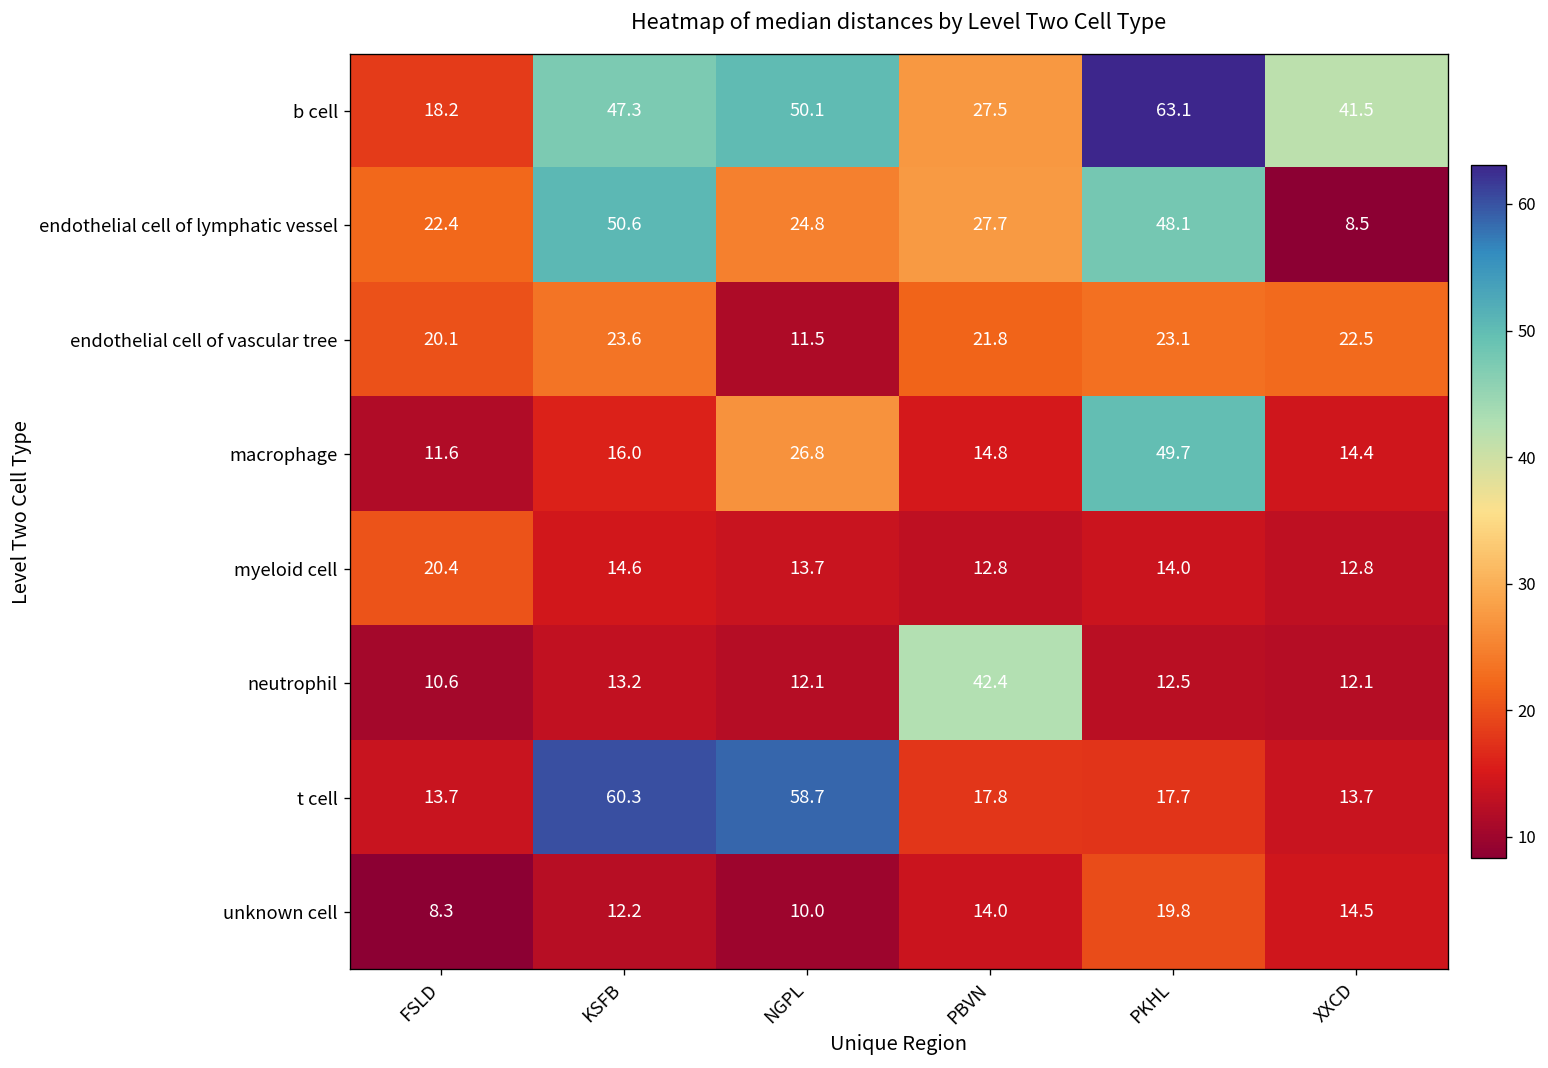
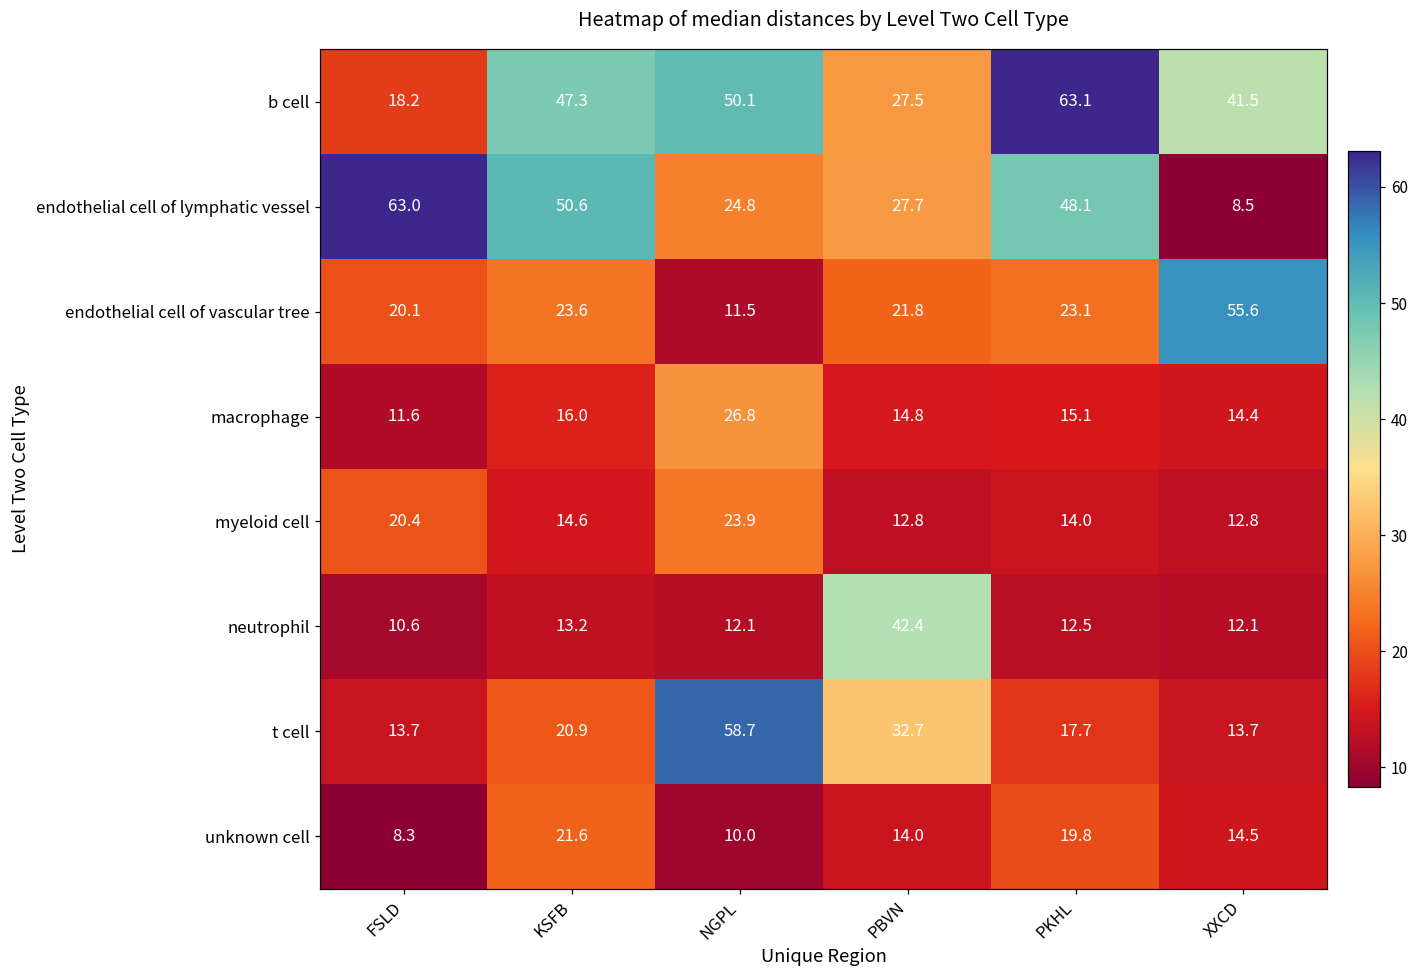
endothelial cell of lymphatic vessel, FSLD: 22.4 -> 63.0
endothelial cell of vascular tree, XXCD: 22.5 -> 55.6
macrophage, PKHL: 49.7 -> 15.1
myeloid cell, NGPL: 13.7 -> 23.9
t cell, KSFB: 60.3 -> 20.9
t cell, PBVN: 17.8 -> 32.7
unknown cell, KSFB: 12.2 -> 21.6
